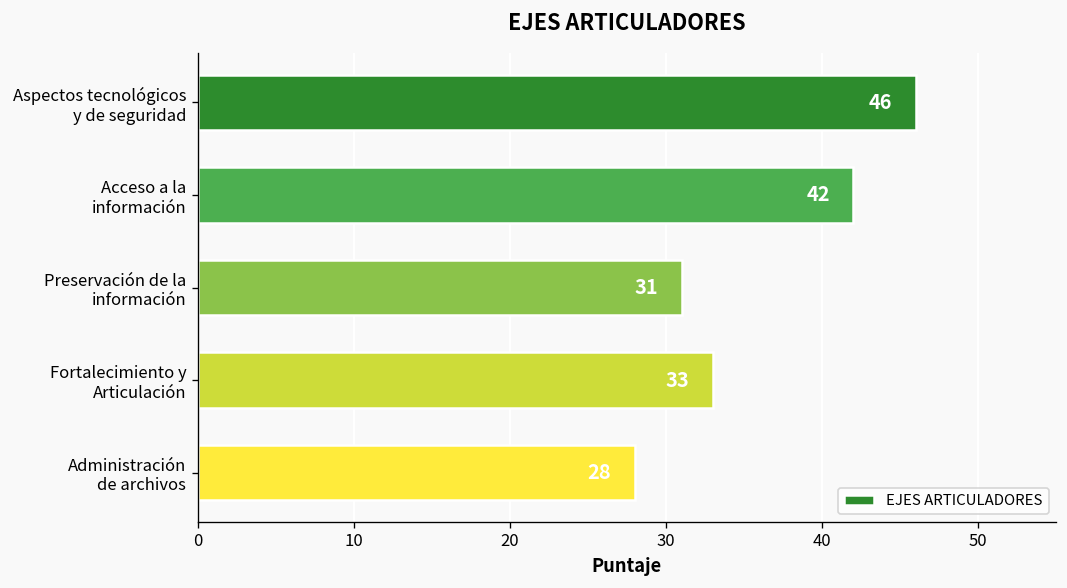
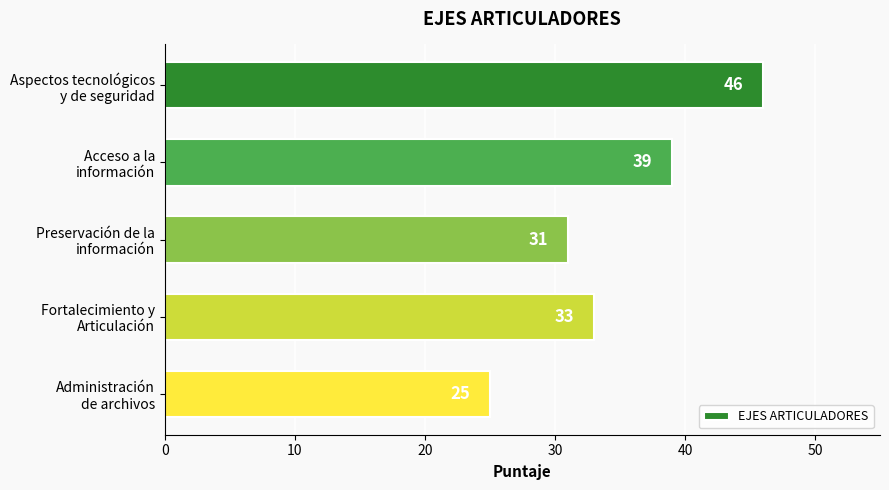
Acceso a la información: 42 -> 39
Administración de archivos: 28 -> 25
